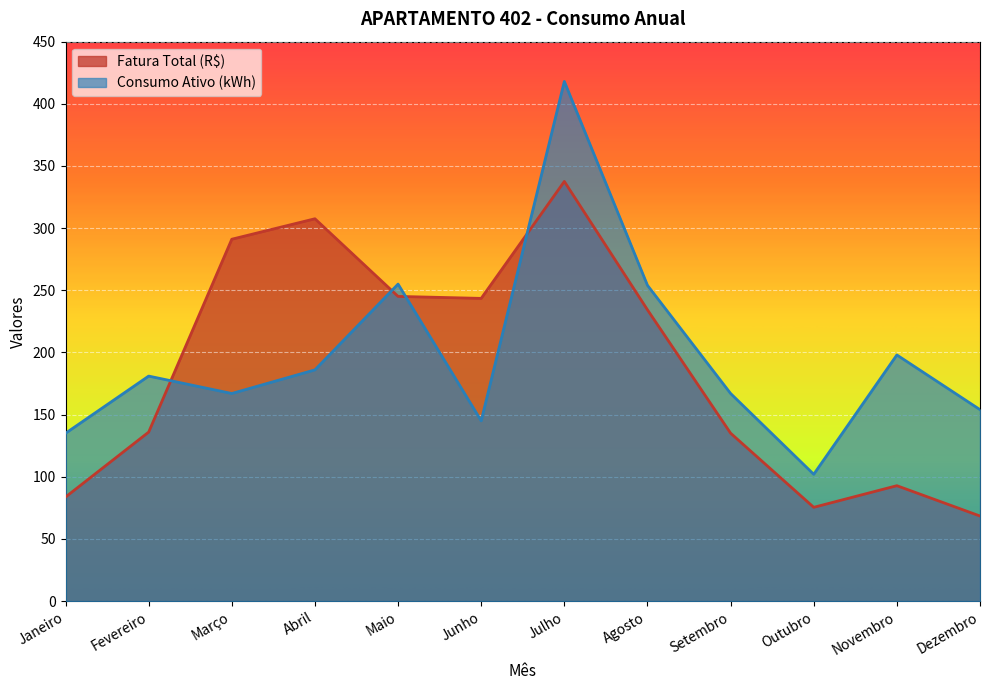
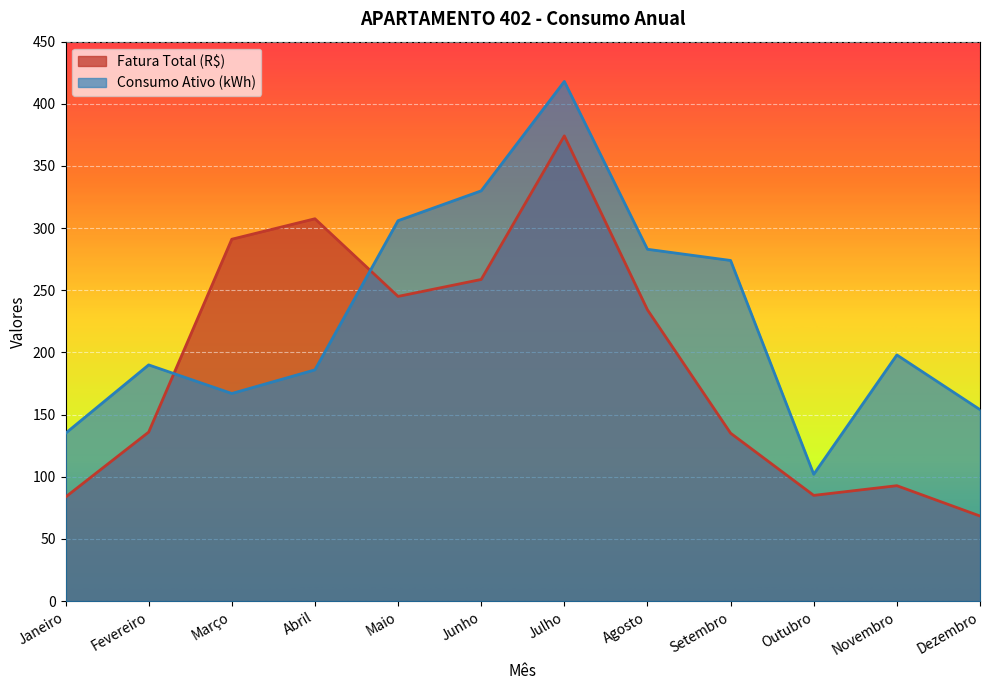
Consumo Ativo (kWh), Fevereiro: 181 -> 190
Consumo Ativo (kWh), Maio: 255 -> 306
Fatura Total (R$), Junho: 244 -> 259
Consumo Ativo (kWh), Junho: 145 -> 330
Fatura Total (R$), Julho: 338 -> 374
Consumo Ativo (kWh), Agosto: 254 -> 283
Consumo Ativo (kWh), Setembro: 167 -> 274
Fatura Total (R$), Outubro: 75 -> 85
